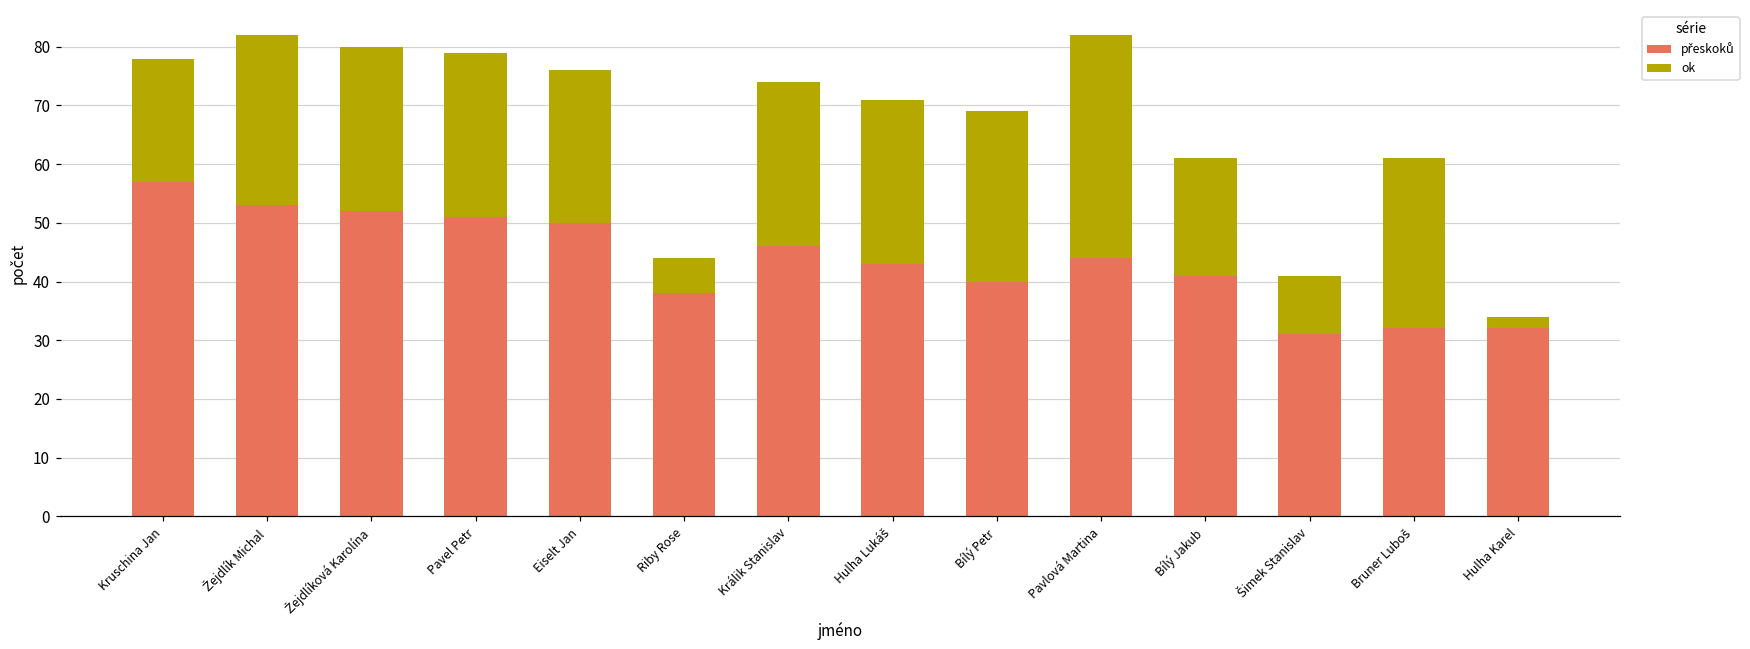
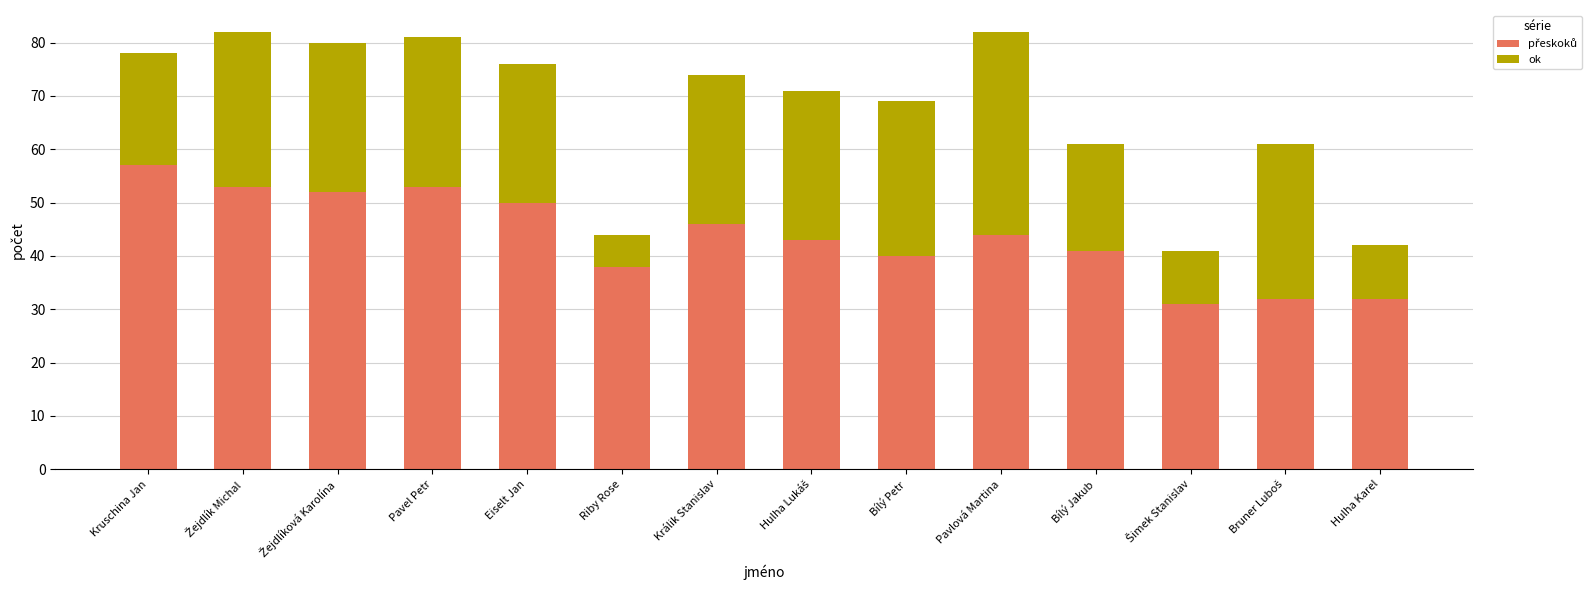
přeskoků, Pavel Petr: 51 -> 53
ok, Hulha Karel: 2 -> 10
